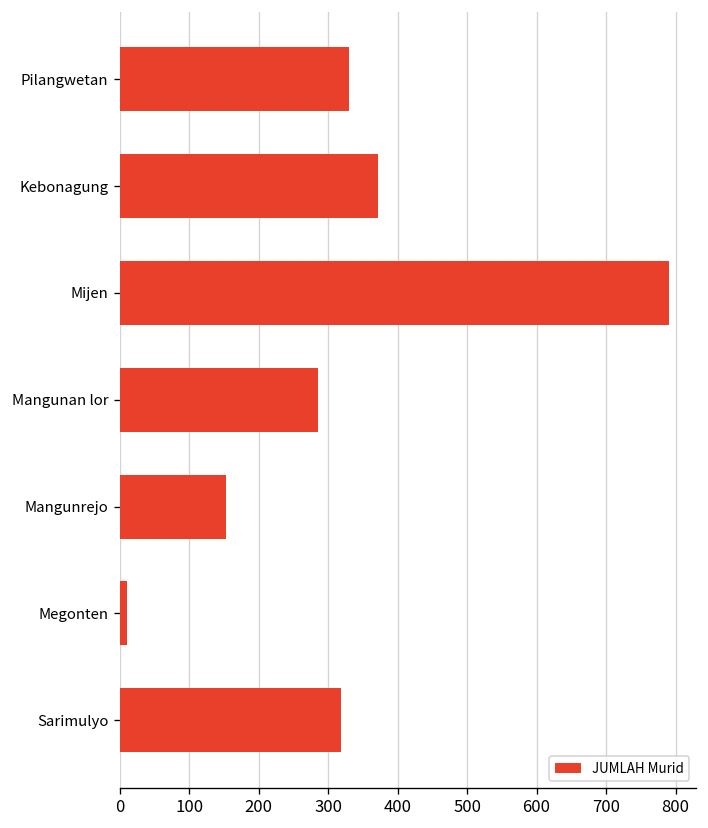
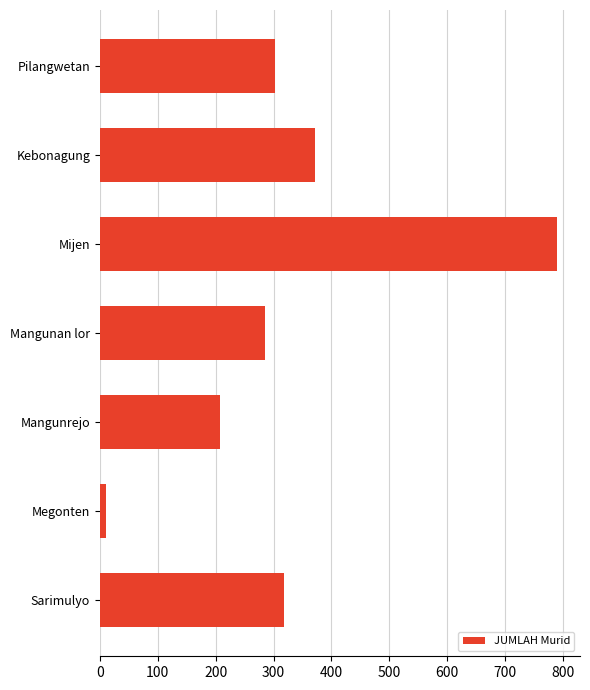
Pilangwetan: 330 -> 300
Mangunrejo: 150 -> 210
